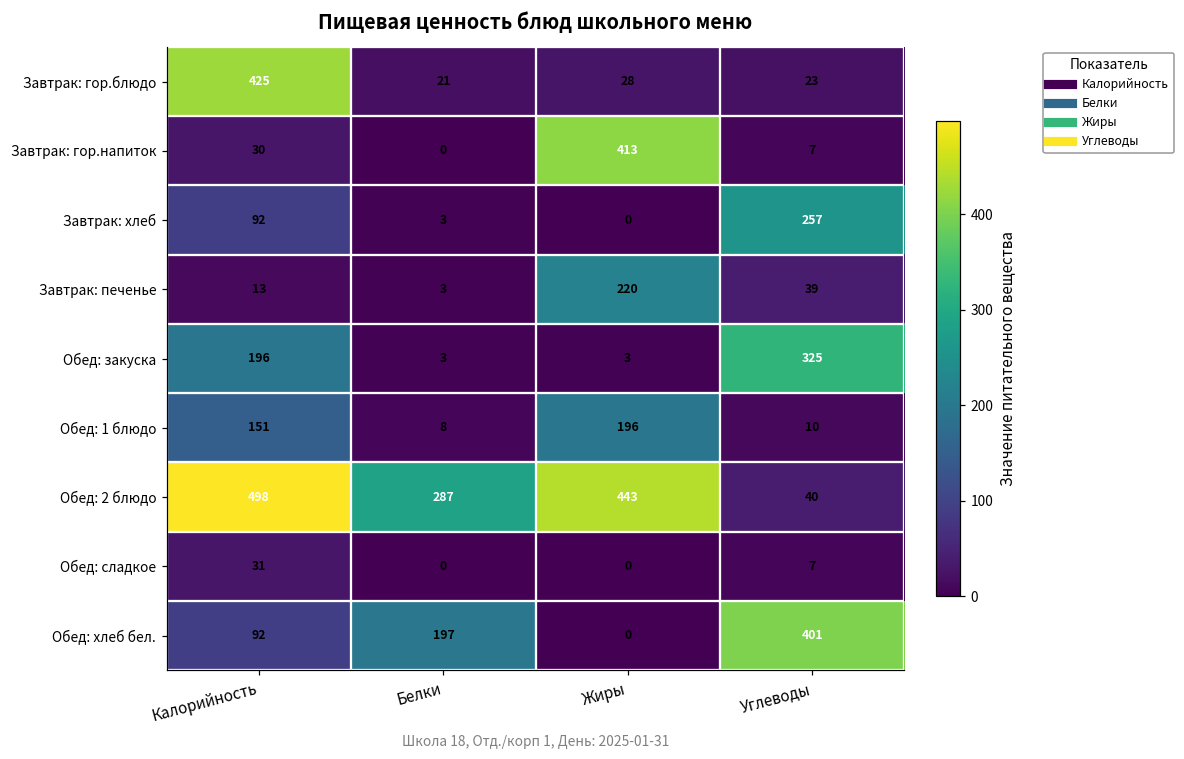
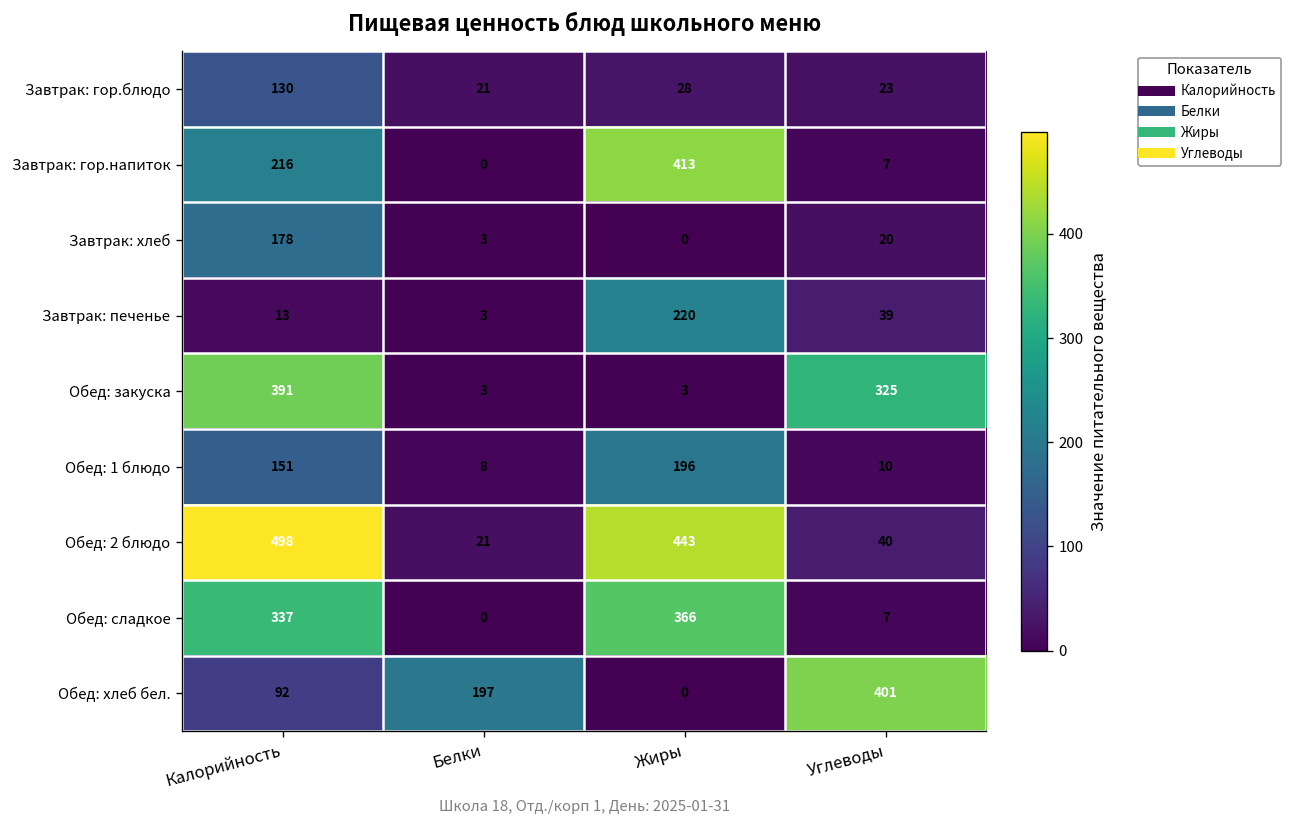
Завтрак: гор.блюдо, Калорийность: 425 -> 130
Завтрак: гор.напиток, Калорийность: 30 -> 216
Завтрак: хлеб, Калорийность: 92 -> 178
Завтрак: хлеб, Углеводы: 257 -> 20
Обед: закуска, Калорийность: 196 -> 391
Обед: 2 блюдо, Белки: 287 -> 21
Обед: сладкое, Калорийность: 31 -> 337
Обед: сладкое, Жиры: 0 -> 366
